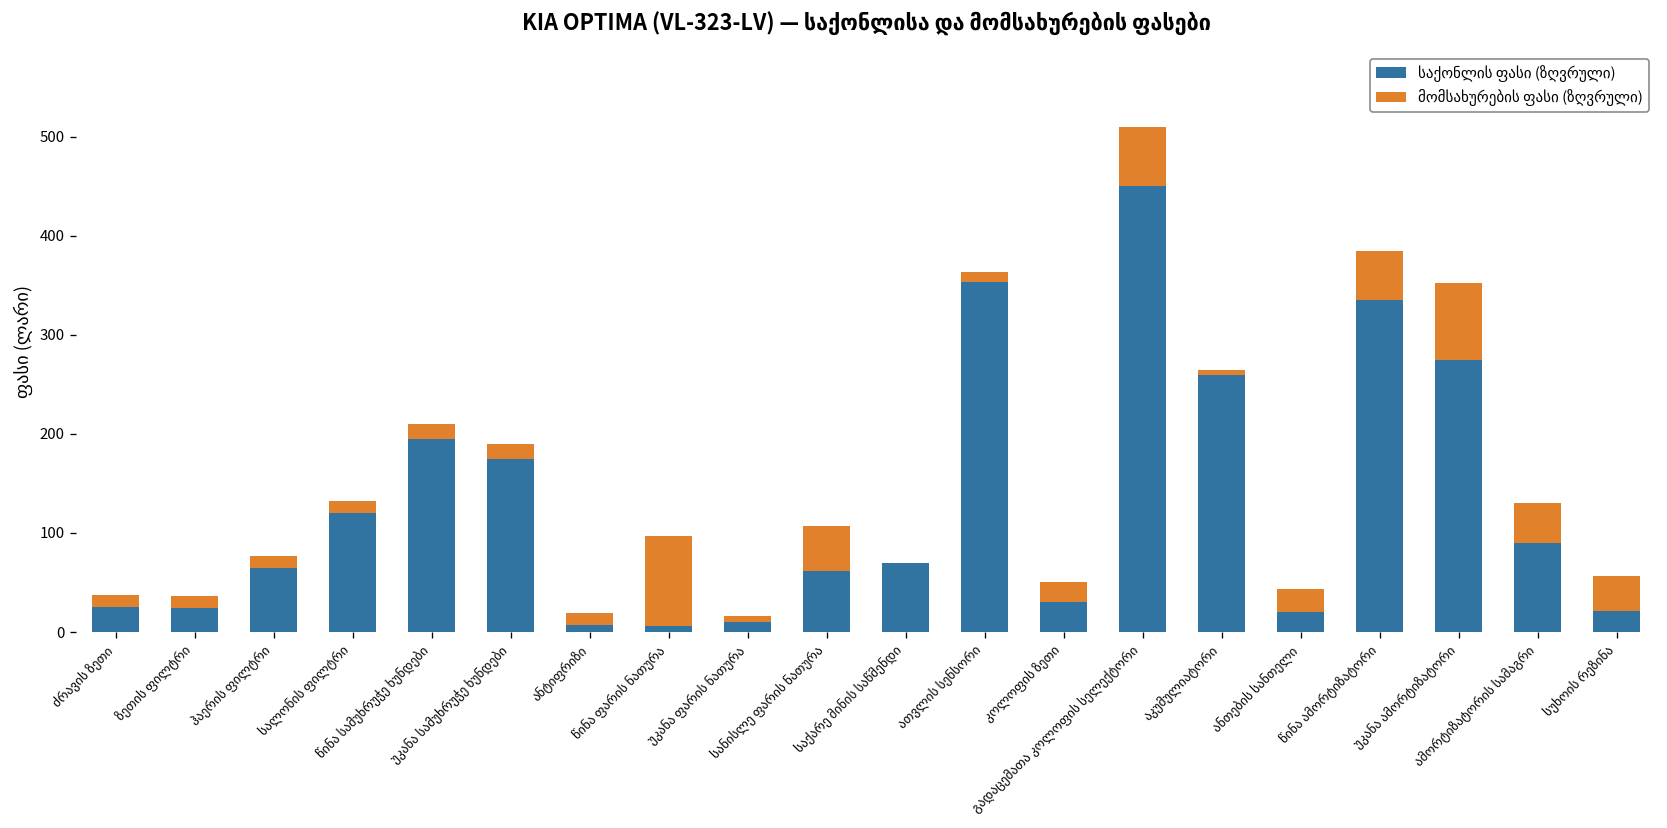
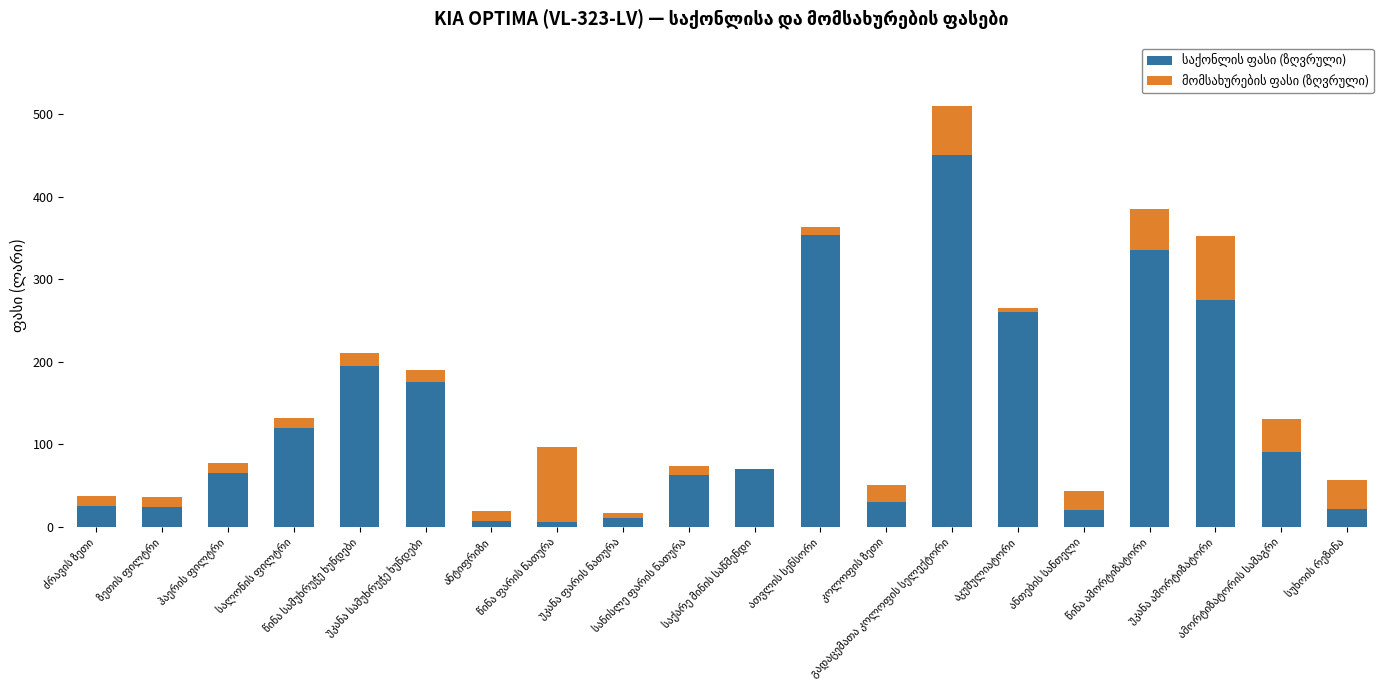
მომსახურების ფასი (ზღვრული), სანისლე ფარის ნათურა: 50 -> 10
